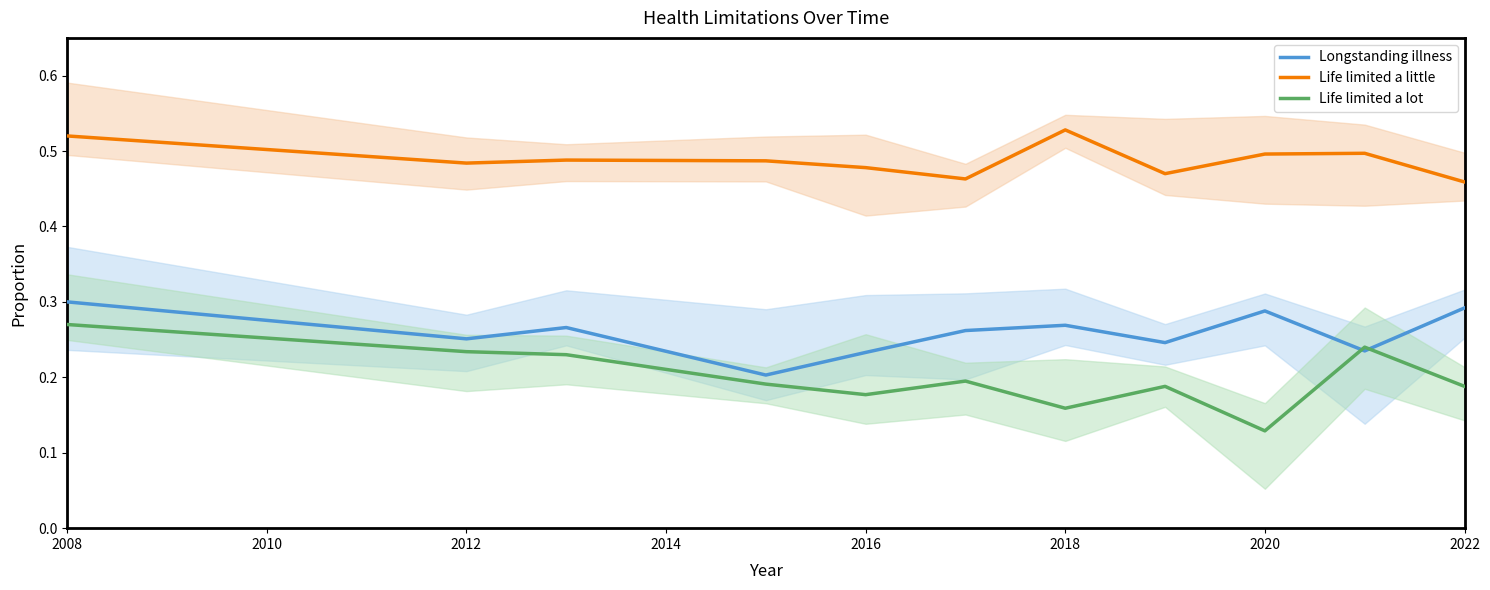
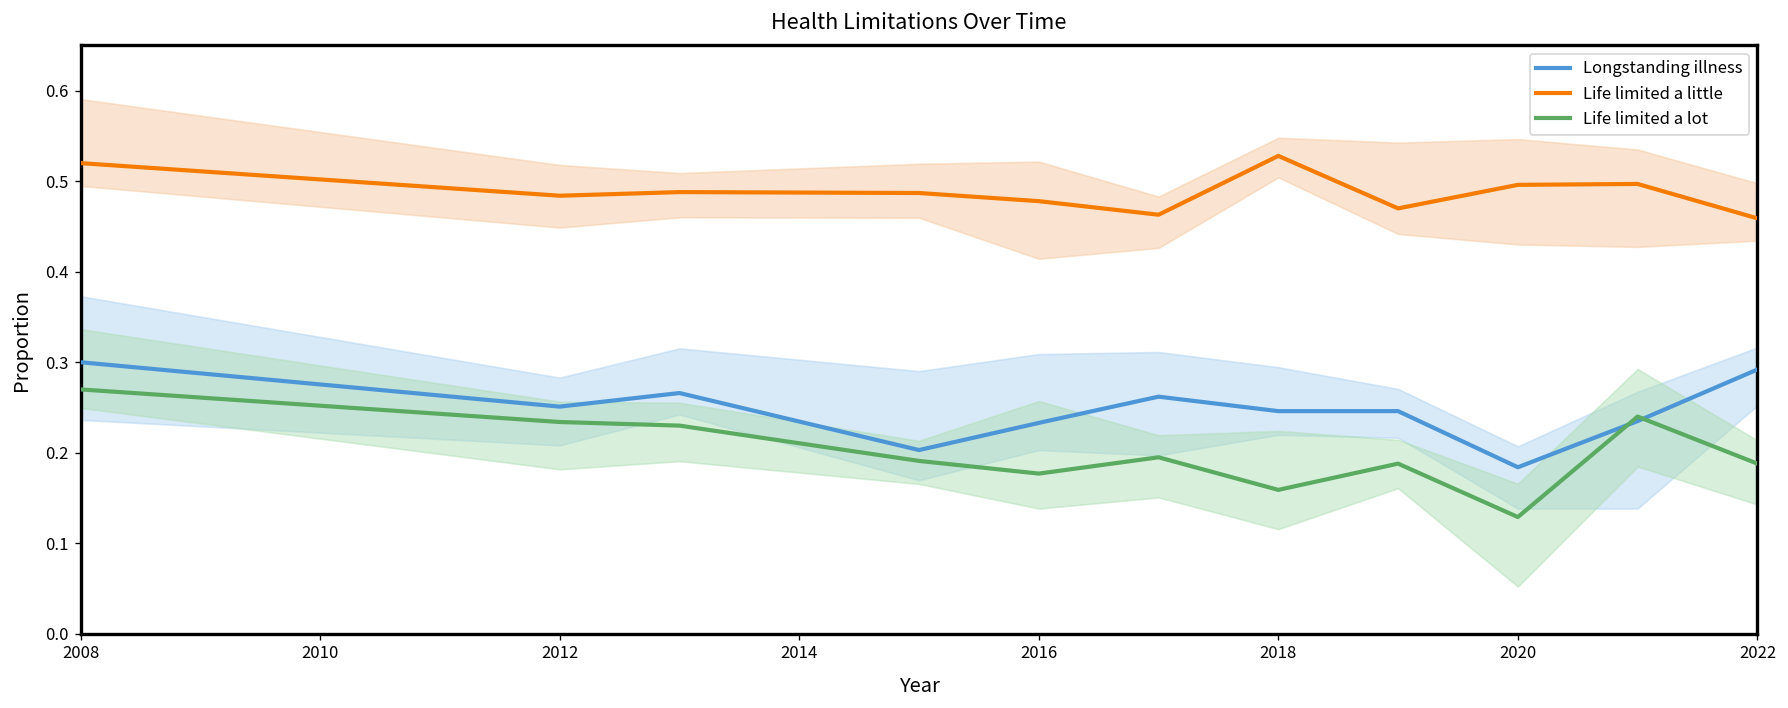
Longstanding illness, 2018: 0.27 -> 0.25
Longstanding illness, 2020: 0.29 -> 0.18
